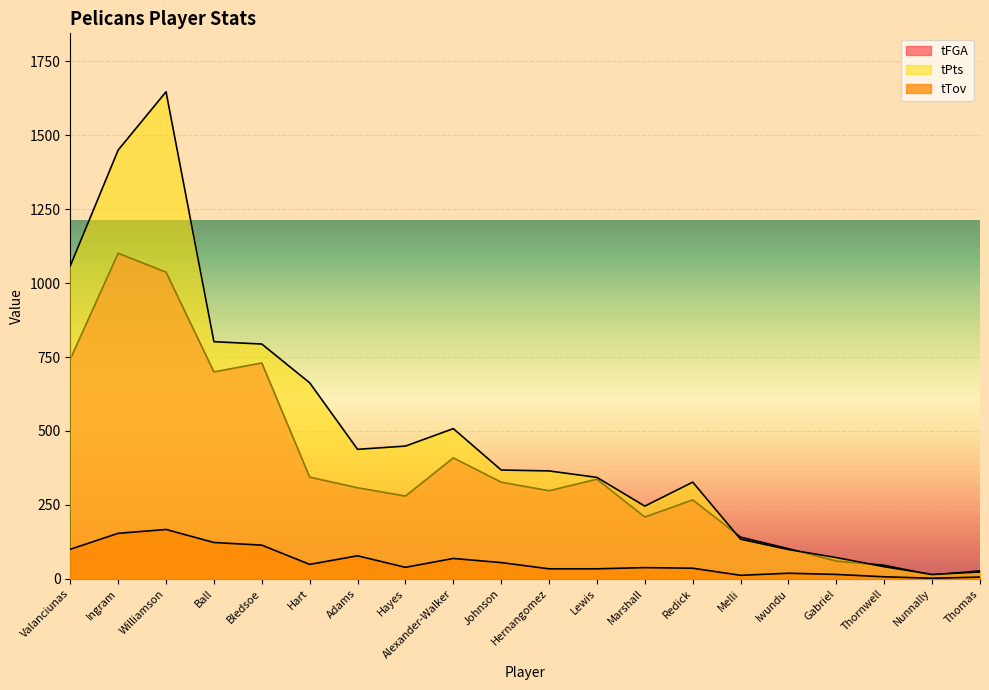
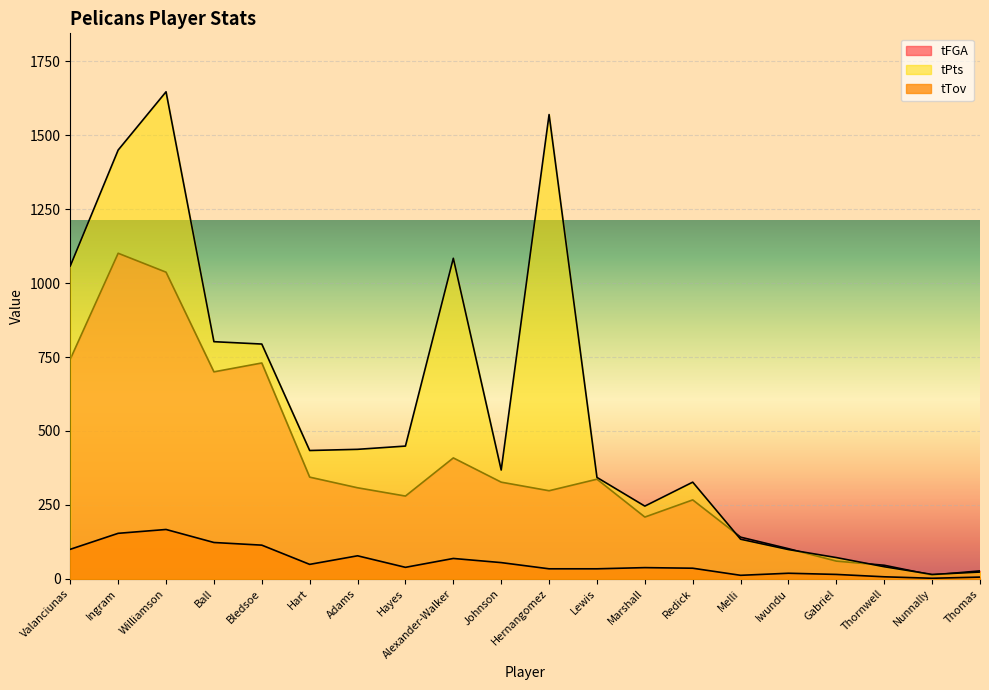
tPts, Hart: 660 -> 430
tPts, Alexander-Walker: 510 -> 1080
tPts, Hernangomez: 370 -> 1570
